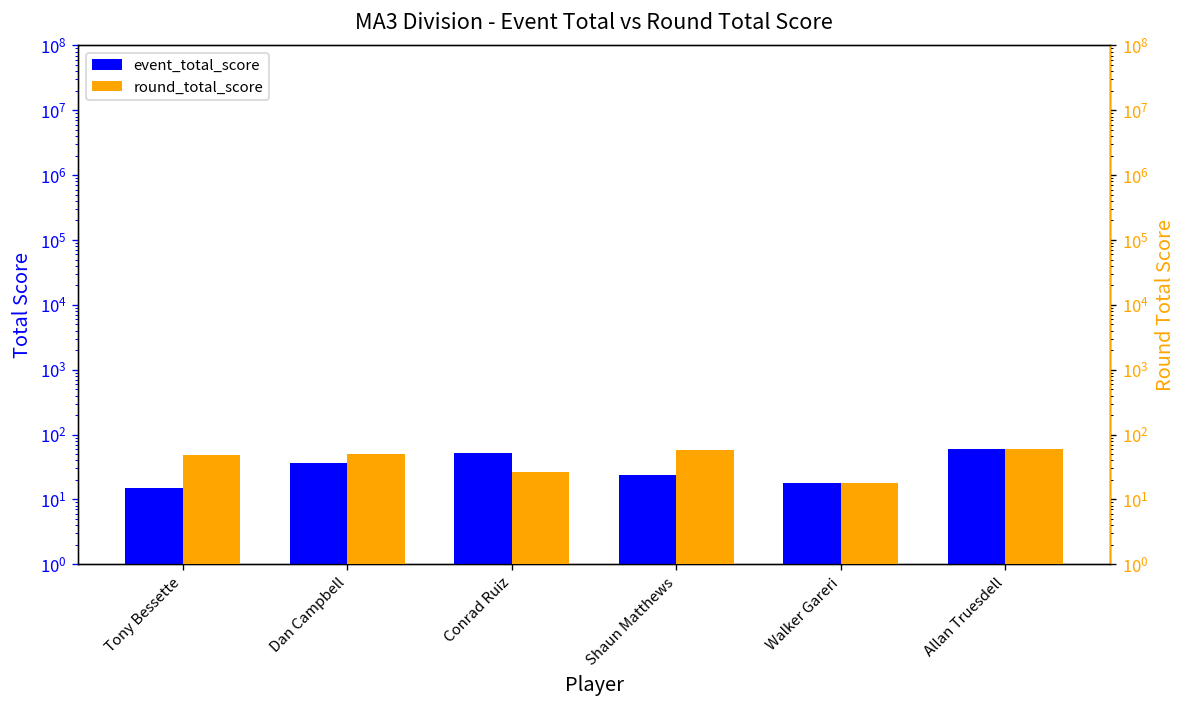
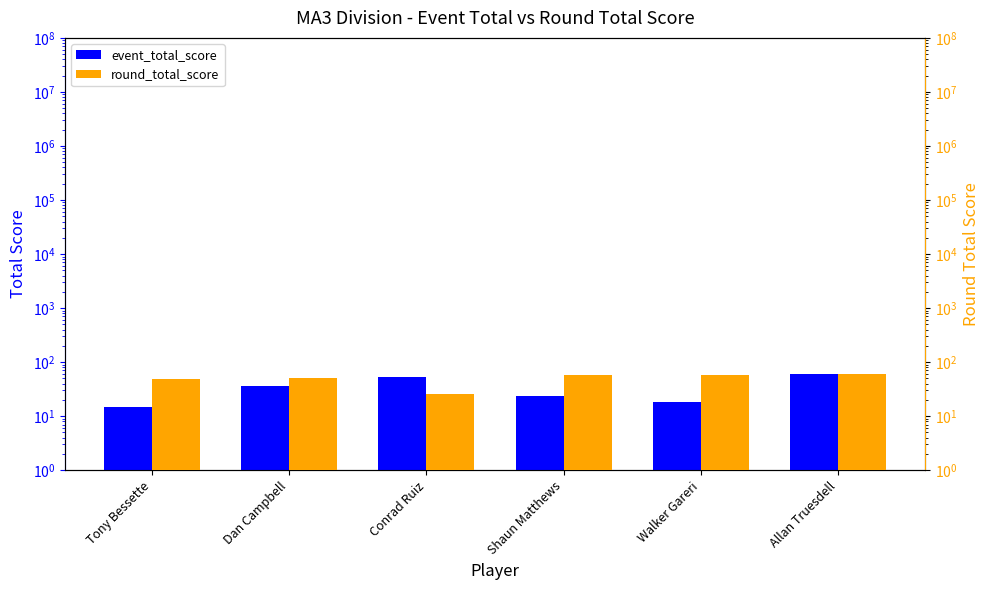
round_total_score, Walker Gareri: 18 -> 60
